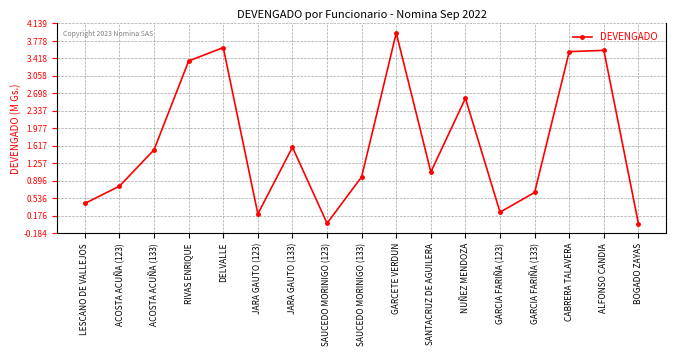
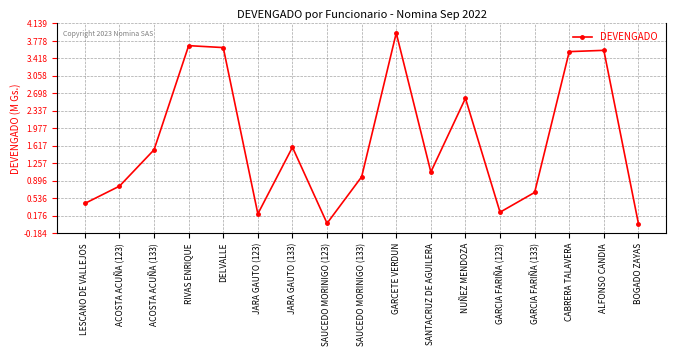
RIVAS ENRIQUE: 3.4 -> 3.7
